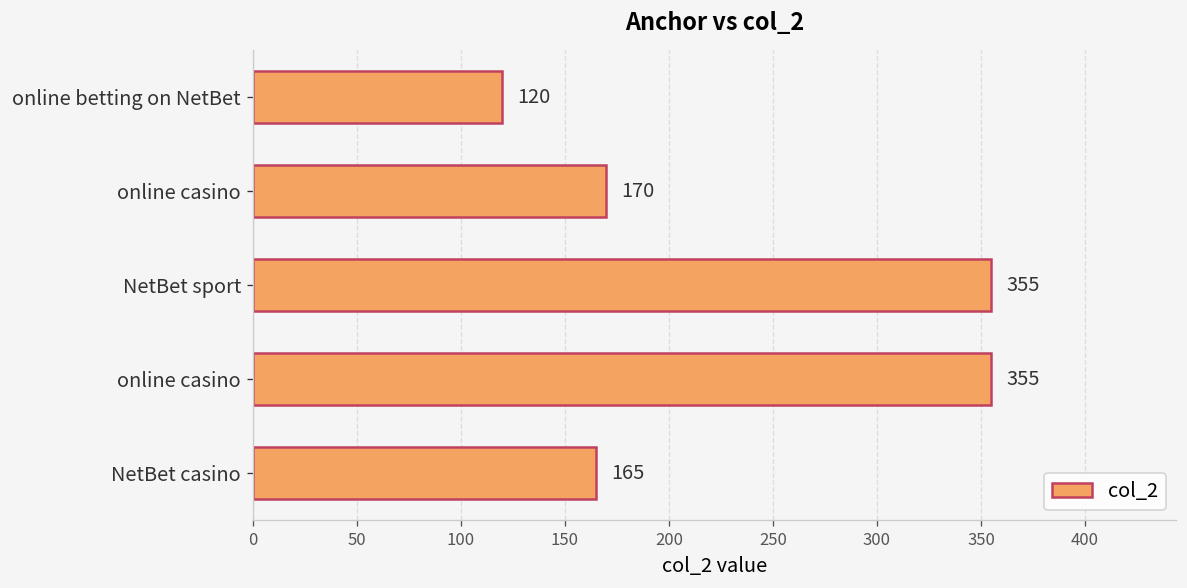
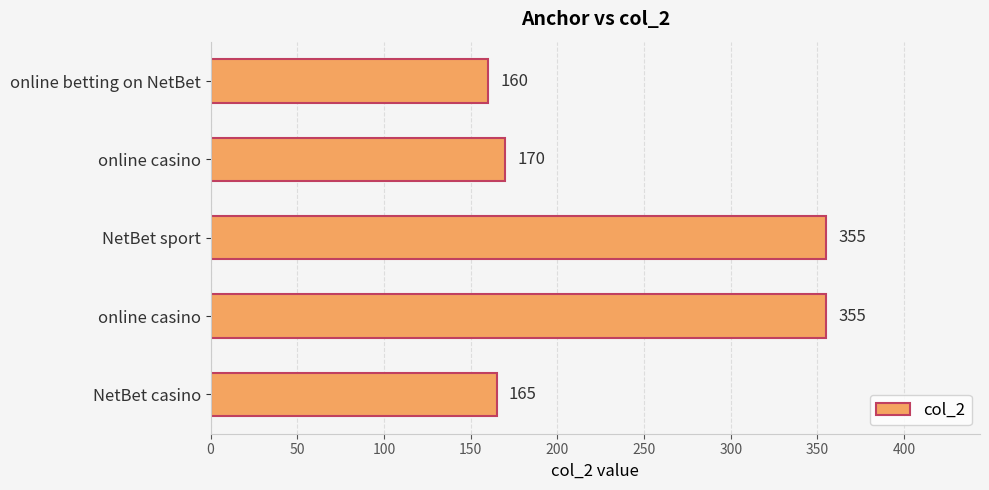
online betting on NetBet: 120 -> 160
